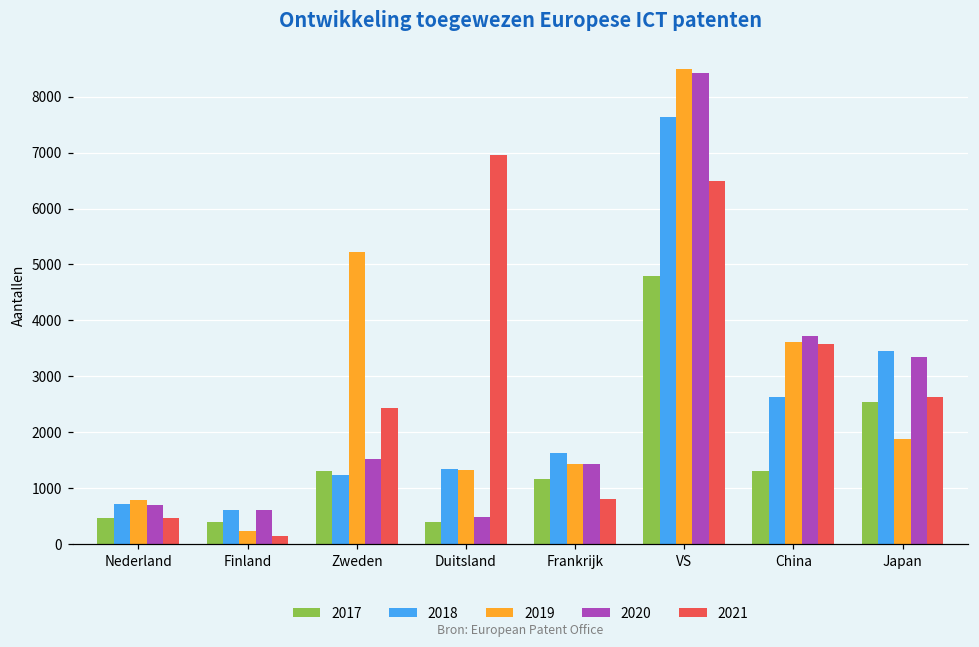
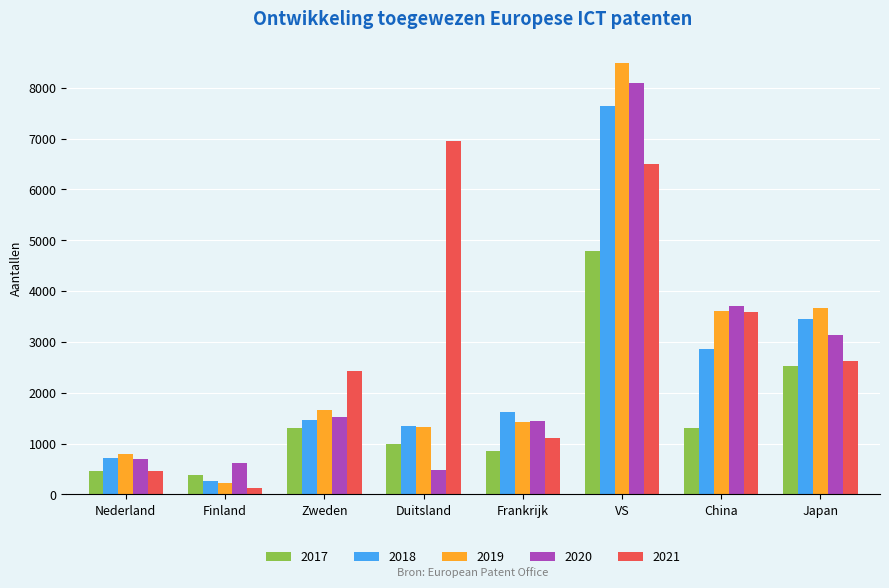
2018, Finland: 600 -> 300
2018, Zweden: 1200 -> 1500
2019, Zweden: 5200 -> 1700
2017, Duitsland: 400 -> 1000
2017, Frankrijk: 1200 -> 900
2021, Frankrijk: 800 -> 1100
2020, VS: 8400 -> 8100
2018, China: 2600 -> 2900
2019, Japan: 1900 -> 3700
2020, Japan: 3300 -> 3100
